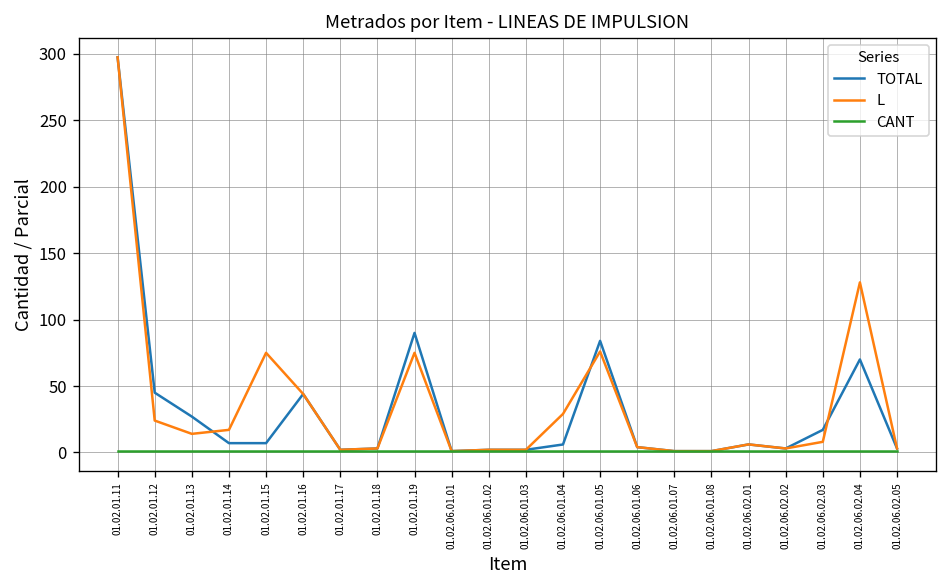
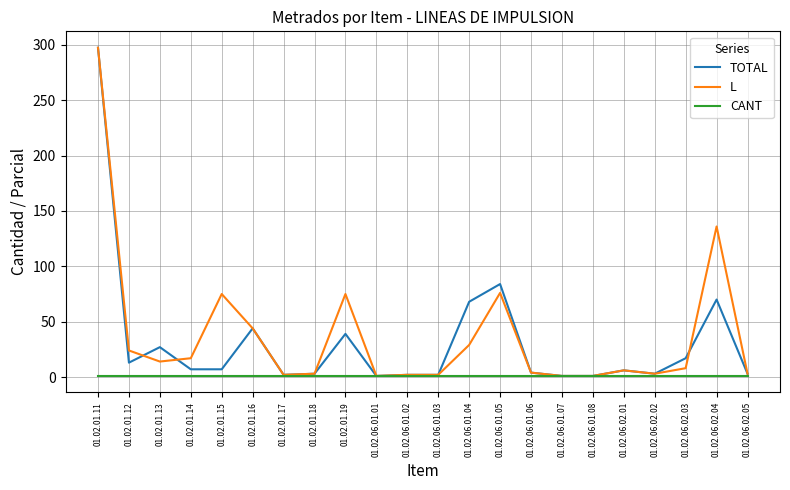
TOTAL, 01.02.01.12: 45 -> 13
TOTAL, 01.02.01.19: 90 -> 39
TOTAL, 01.02.06.01.04: 6 -> 68
L, 01.02.06.02.04: 128 -> 136
